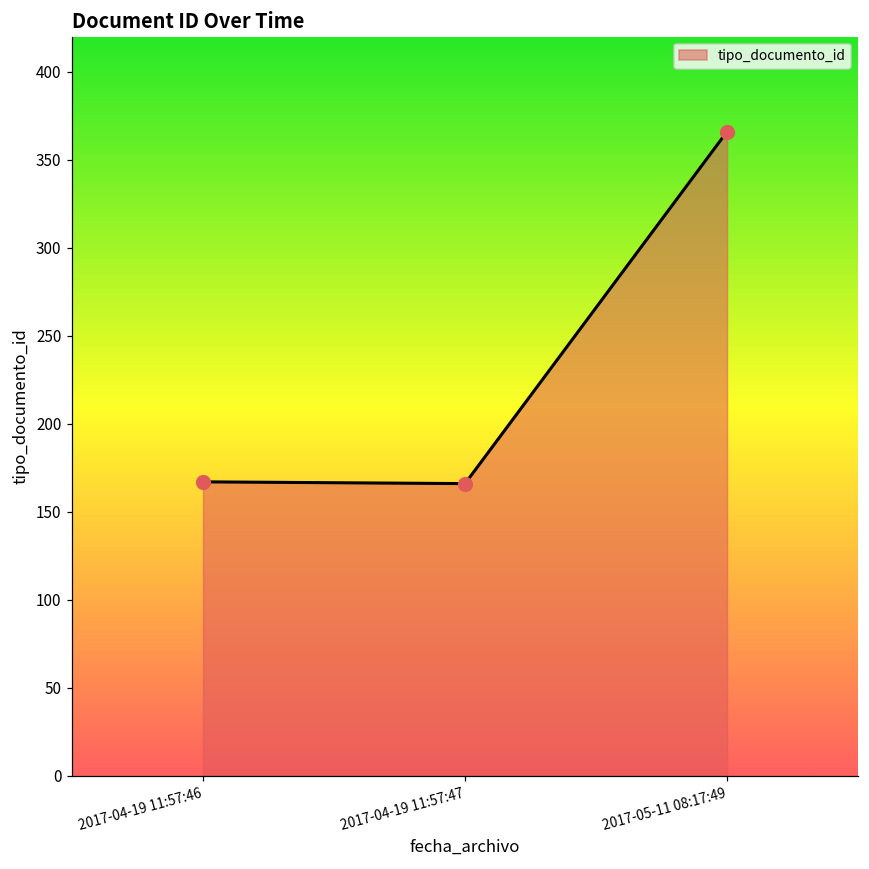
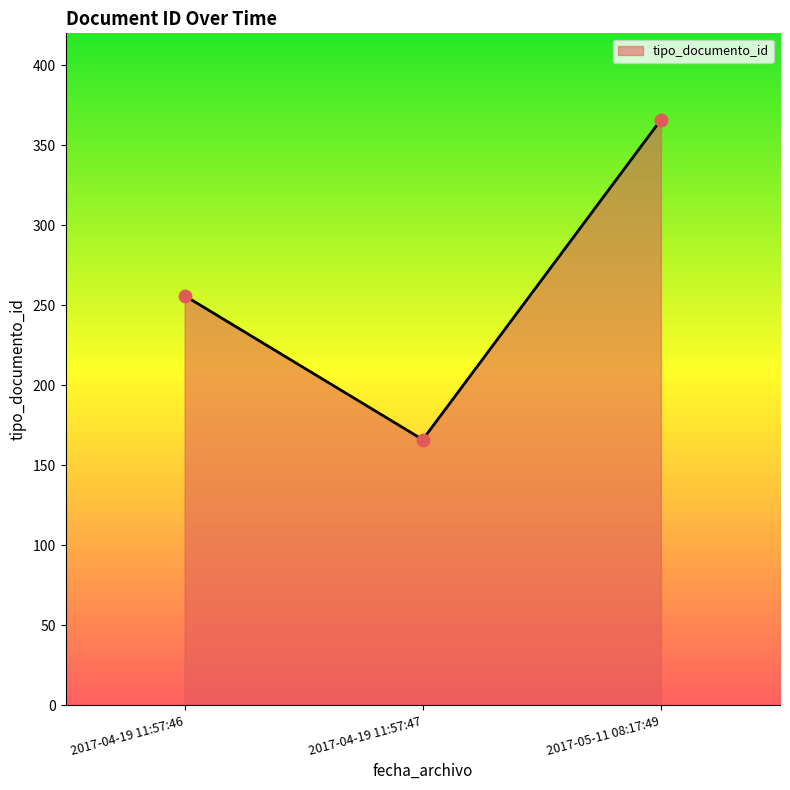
2017-04-19 11:57:46: 167 -> 256
